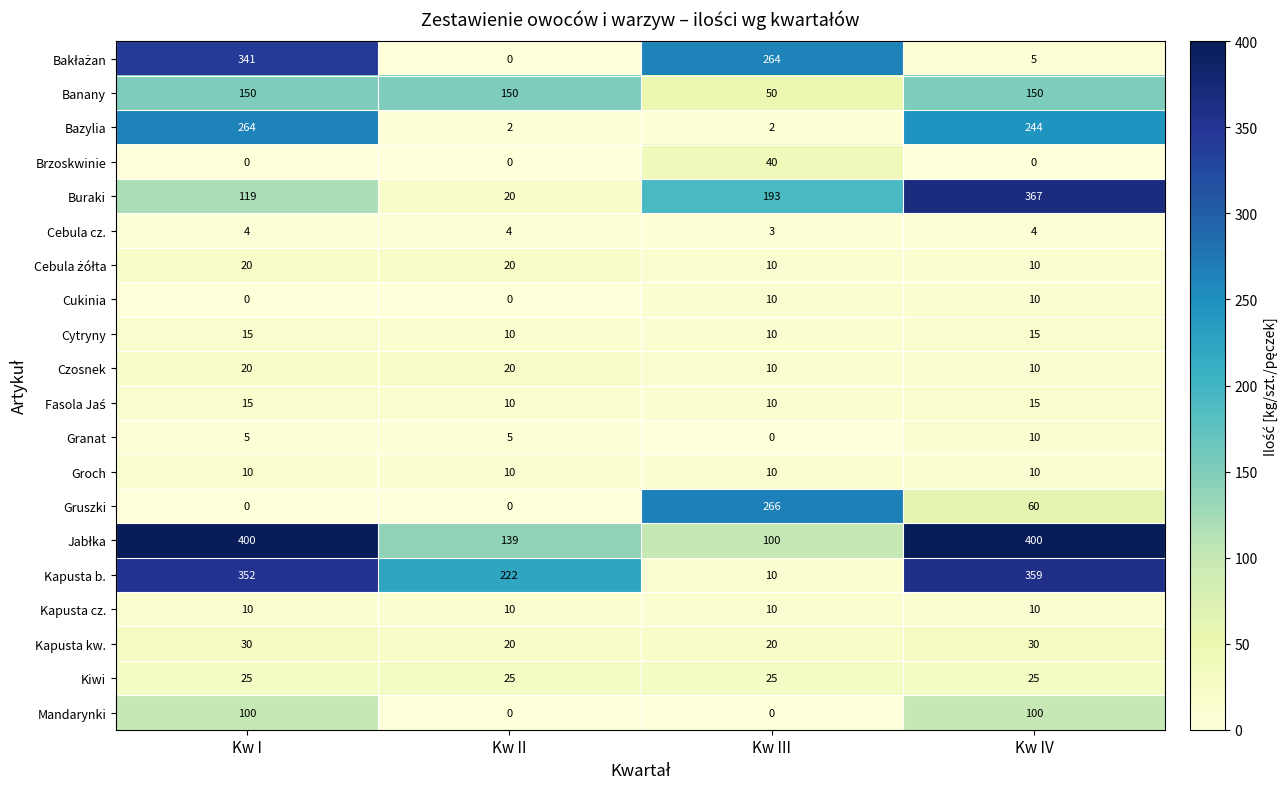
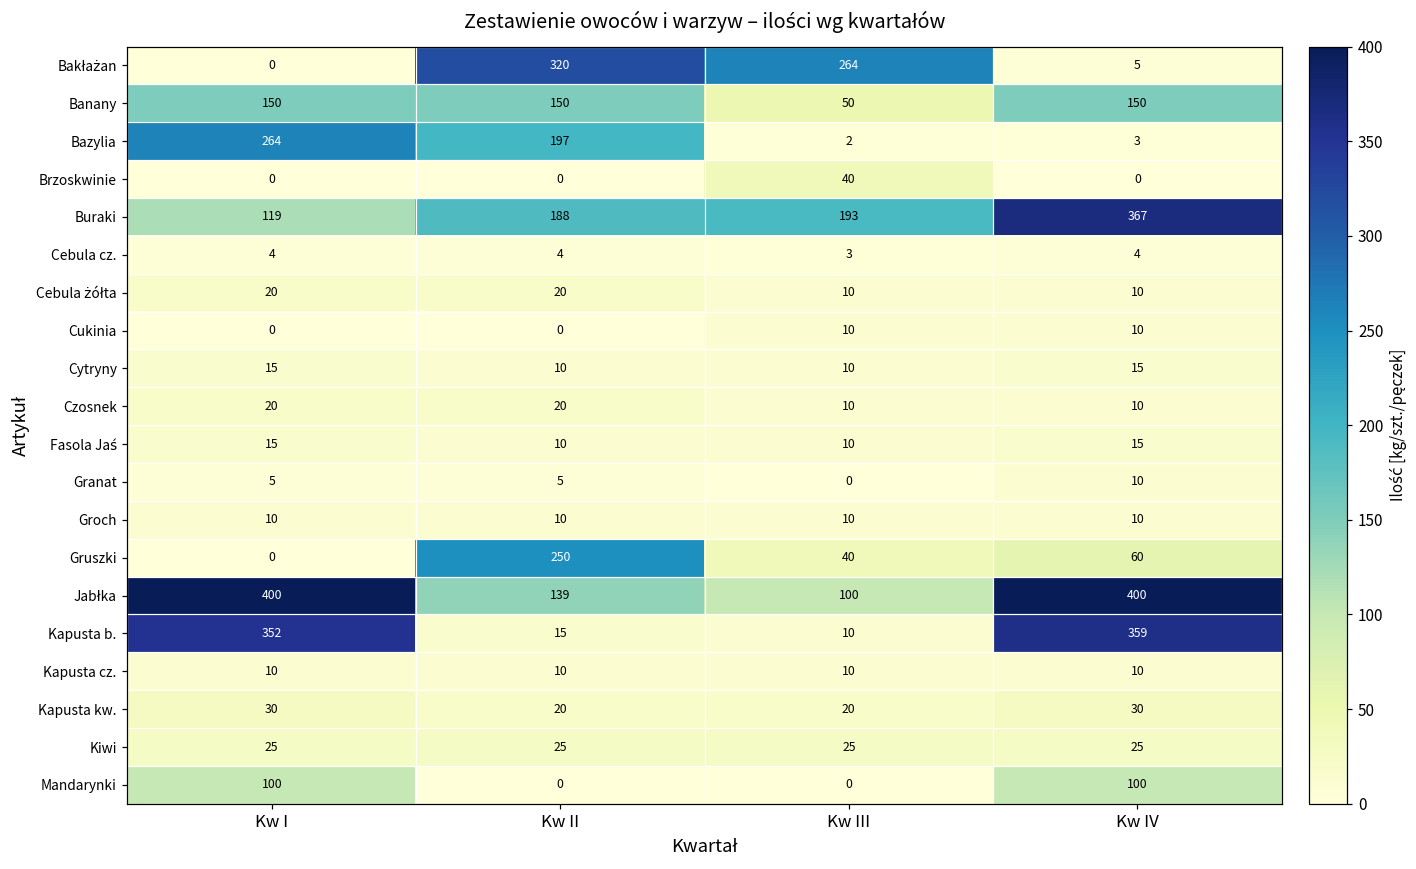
Bakłażan, Kw I: 341 -> 0
Bakłażan, Kw II: 0 -> 320
Bazylia, Kw II: 2 -> 197
Bazylia, Kw IV: 244 -> 3
Buraki, Kw II: 20 -> 188
Gruszki, Kw II: 0 -> 250
Gruszki, Kw III: 266 -> 40
Kapusta b., Kw II: 222 -> 15
